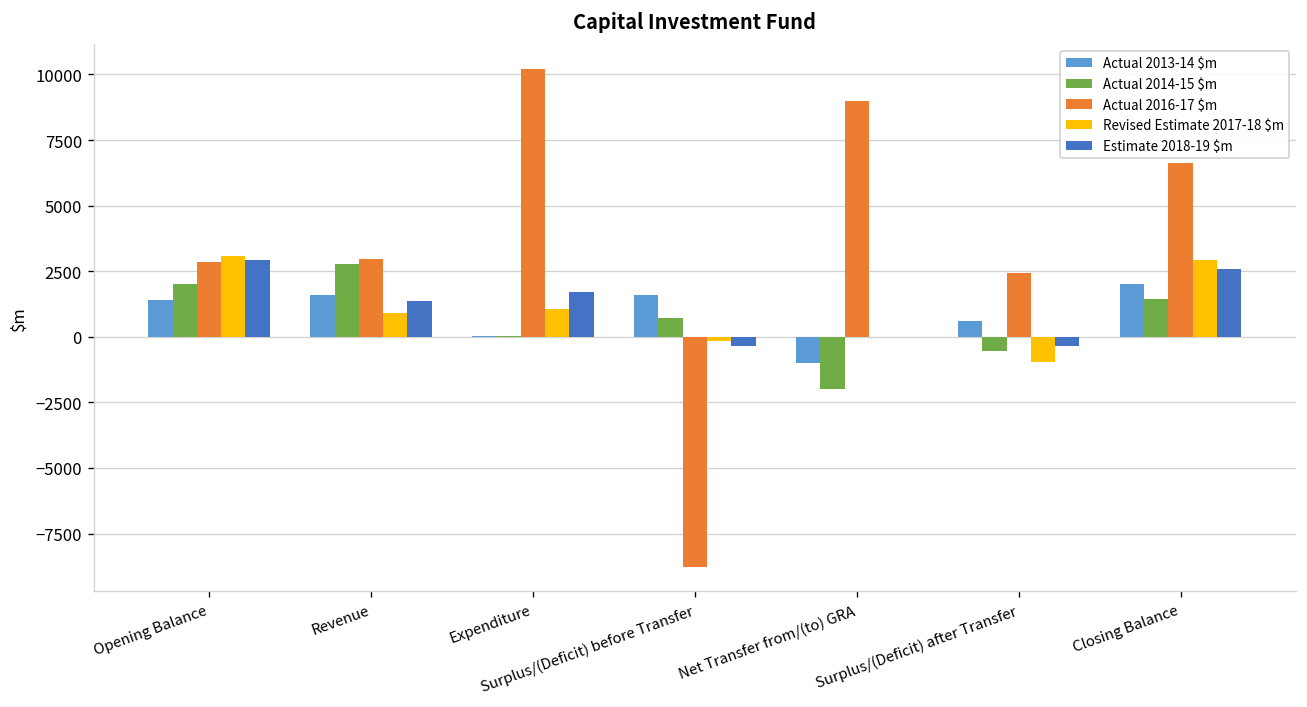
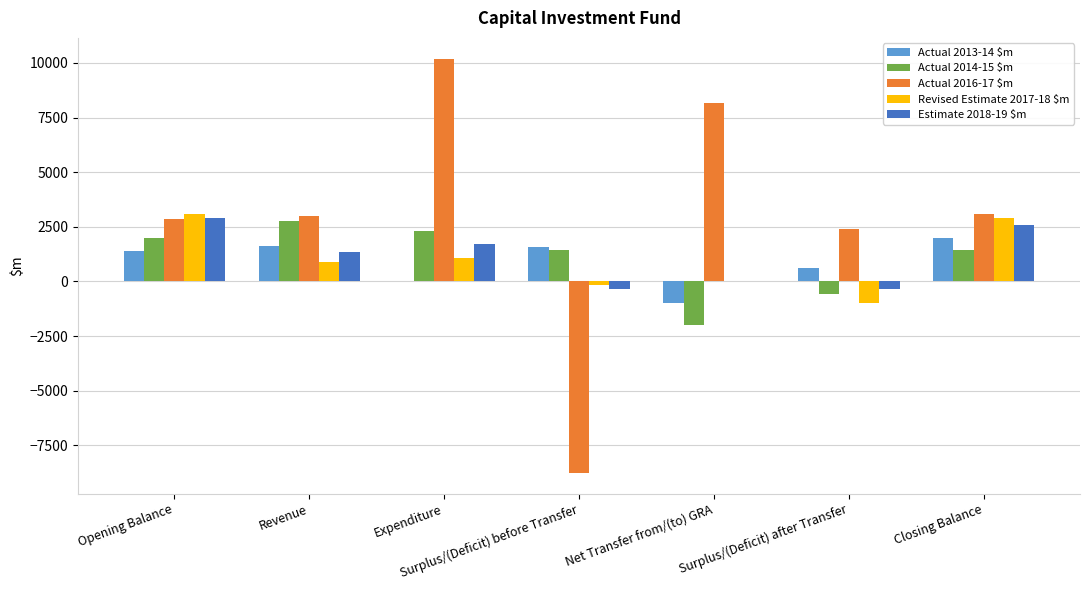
Actual 2014-15 $m, Expenditure: 0 -> 2300
Actual 2014-15 $m, Surplus/(Deficit) before Transfer: 700 -> 1400
Actual 2016-17 $m, Net Transfer from/(to) GRA: 9000 -> 8200
Actual 2016-17 $m, Closing Balance: 6600 -> 3100
